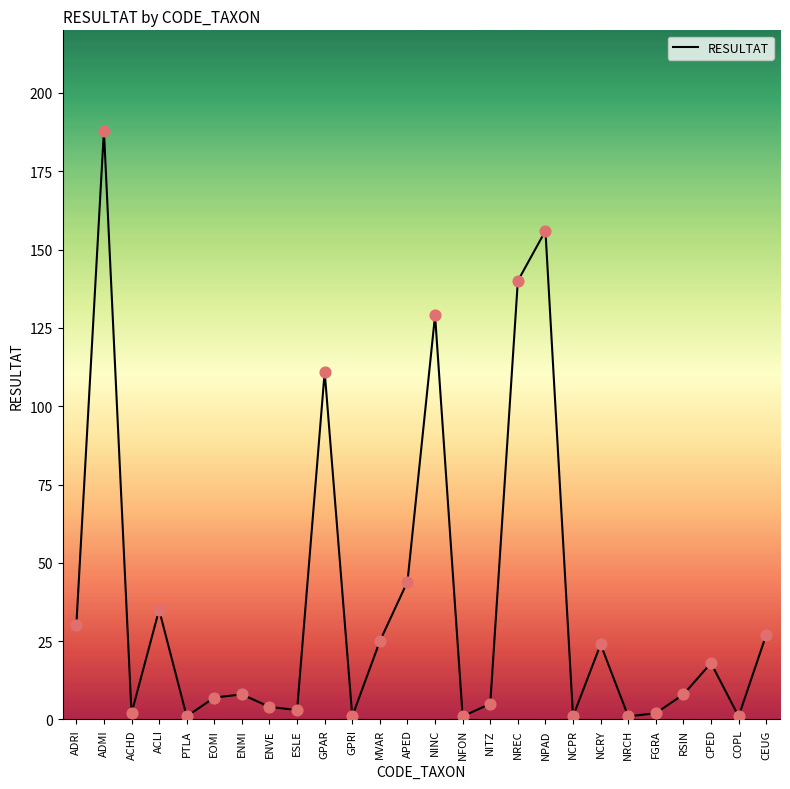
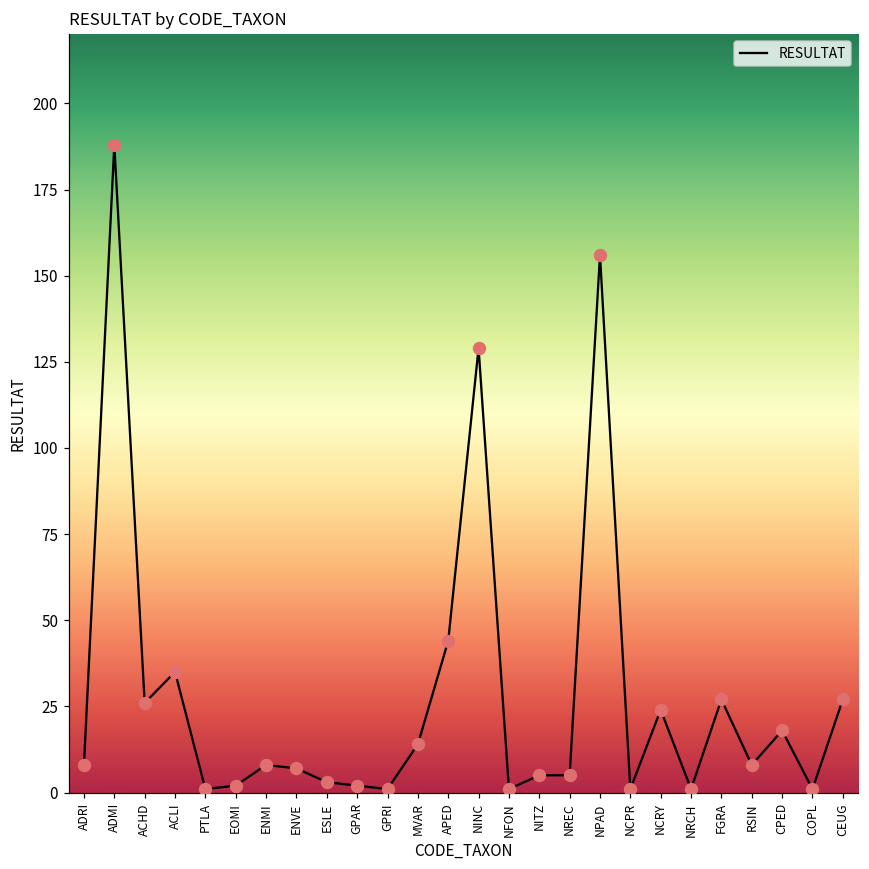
ADRI: 30 -> 8
ACHD: 2 -> 26
EOMI: 7 -> 2
ENVE: 4 -> 7
GPAR: 111 -> 2
MVAR: 25 -> 14
NREC: 140 -> 5
FGRA: 2 -> 27
